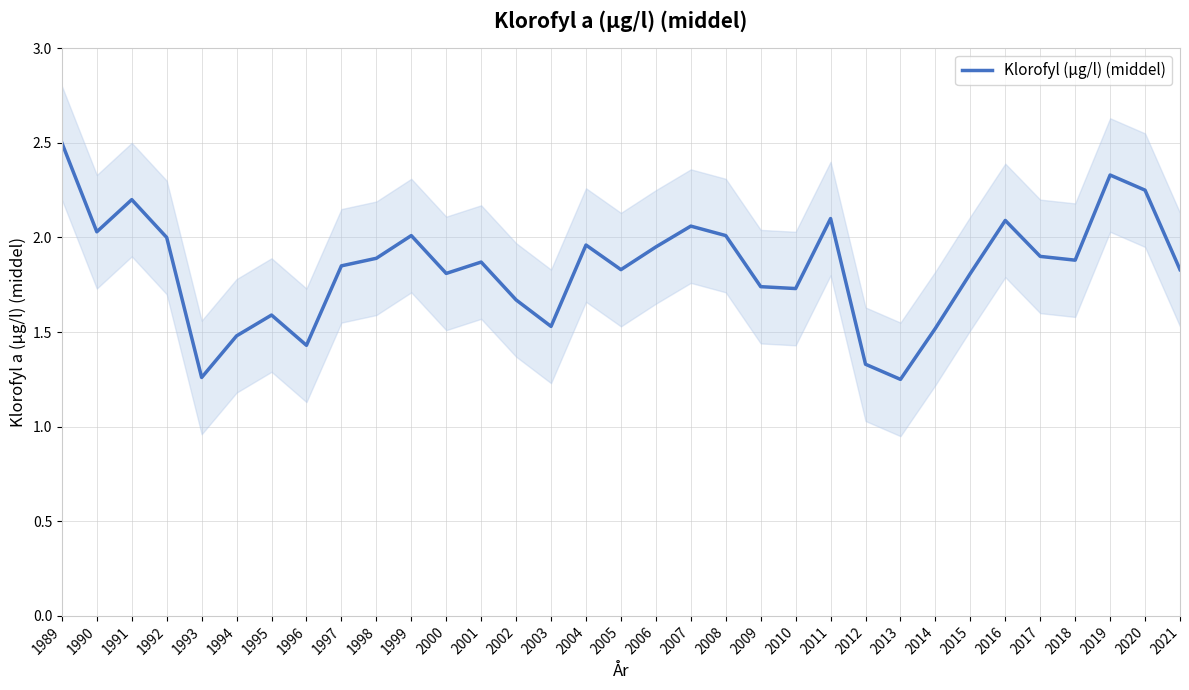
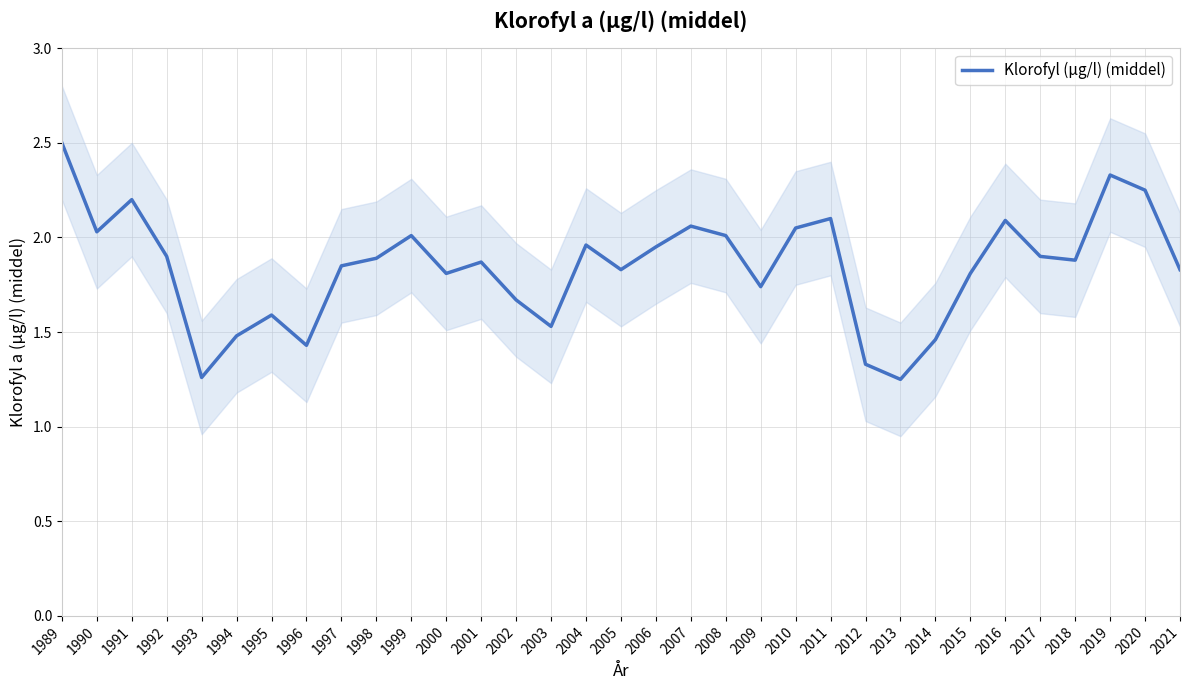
Klorofyl (µg/l) (middel), 1992: 2.0 -> 1.9
Klorofyl (µg/l) (middel), 2010: 1.73 -> 2.05
Klorofyl (µg/l) (middel), 2014: 1.52 -> 1.46
